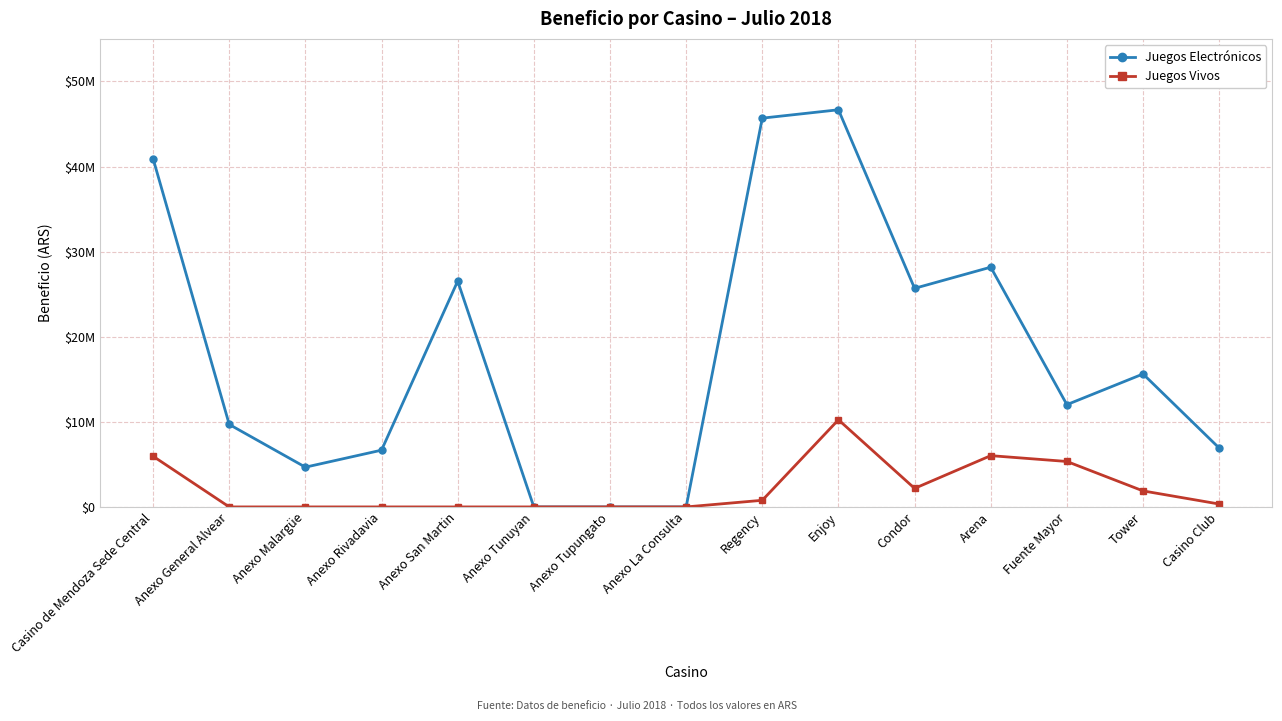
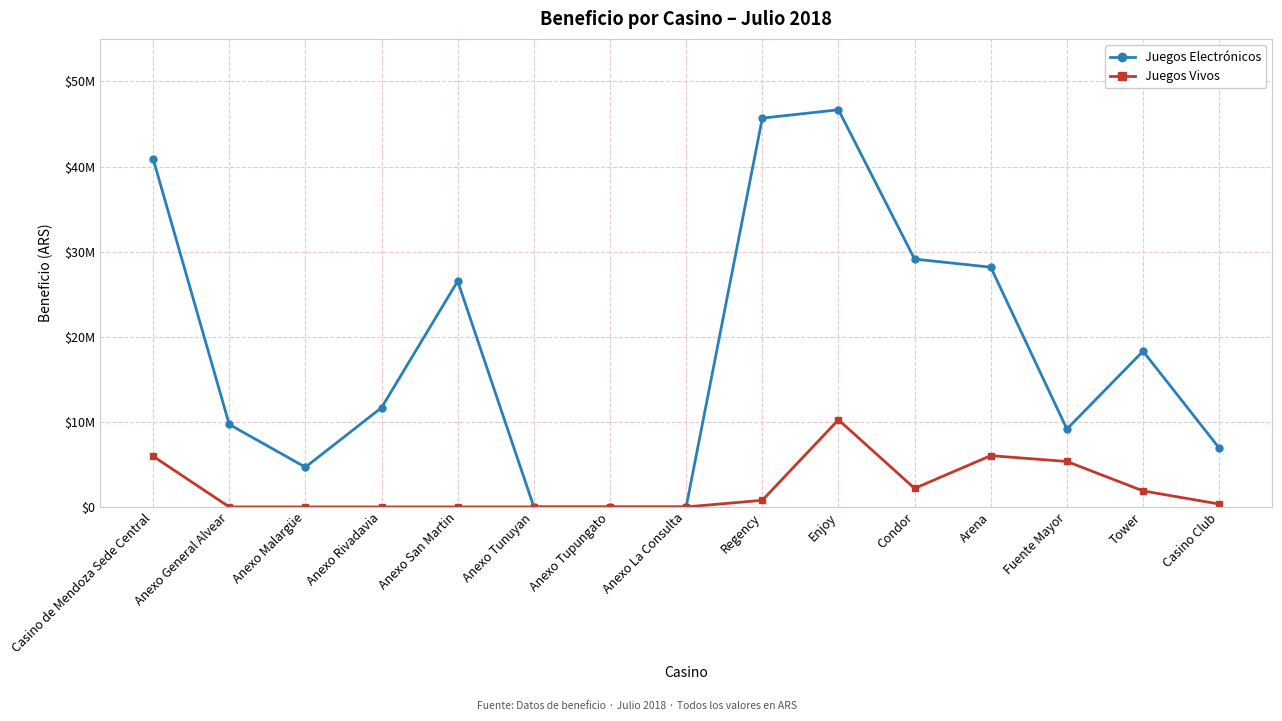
Juegos Electrónicos, Anexo Rivadavia: $7000000 -> $12000000
Juegos Electrónicos, Condor: $26000000 -> $29000000
Juegos Electrónicos, Fuente Mayor: $12000000 -> $9000000
Juegos Electrónicos, Tower: $16000000 -> $18000000
